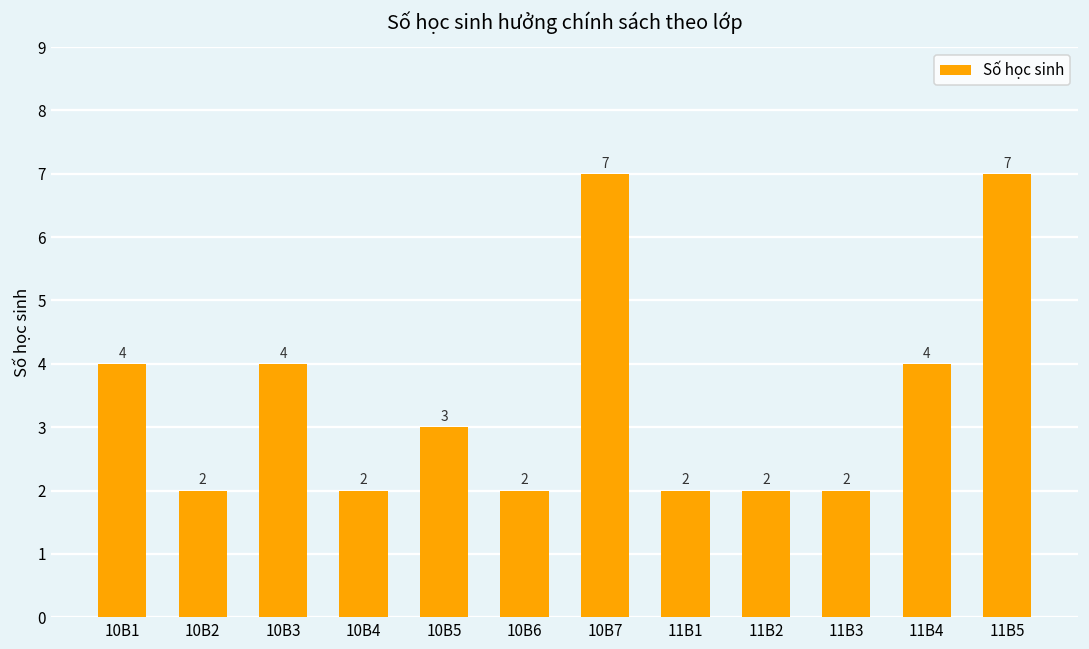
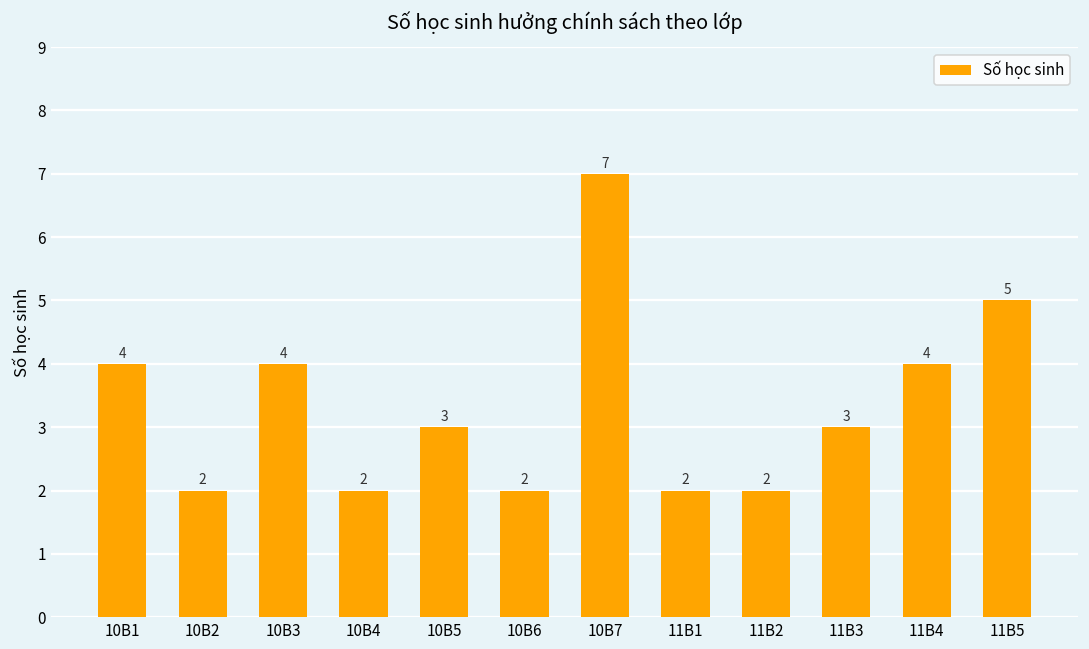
11B3: 2 -> 3
11B5: 7 -> 5
